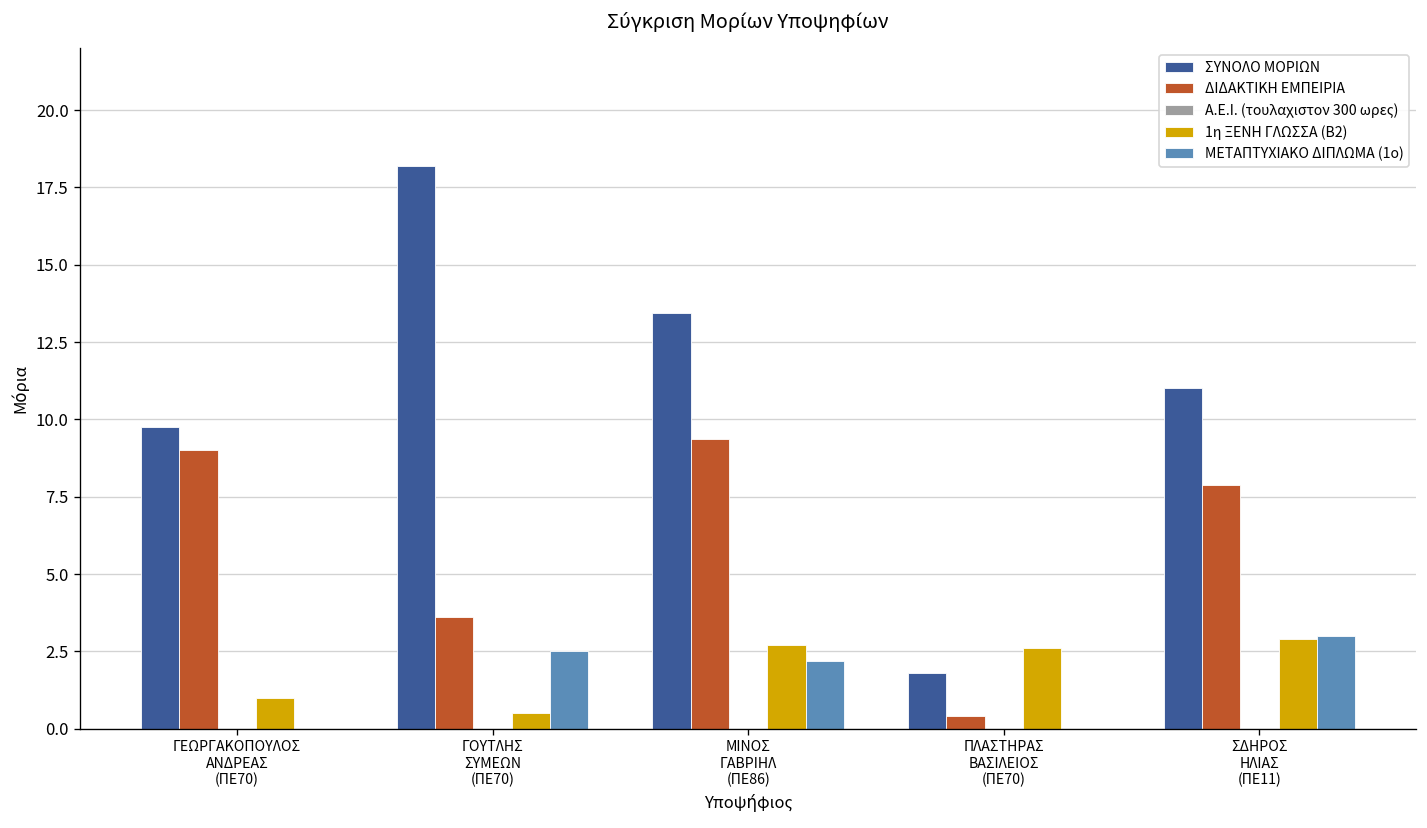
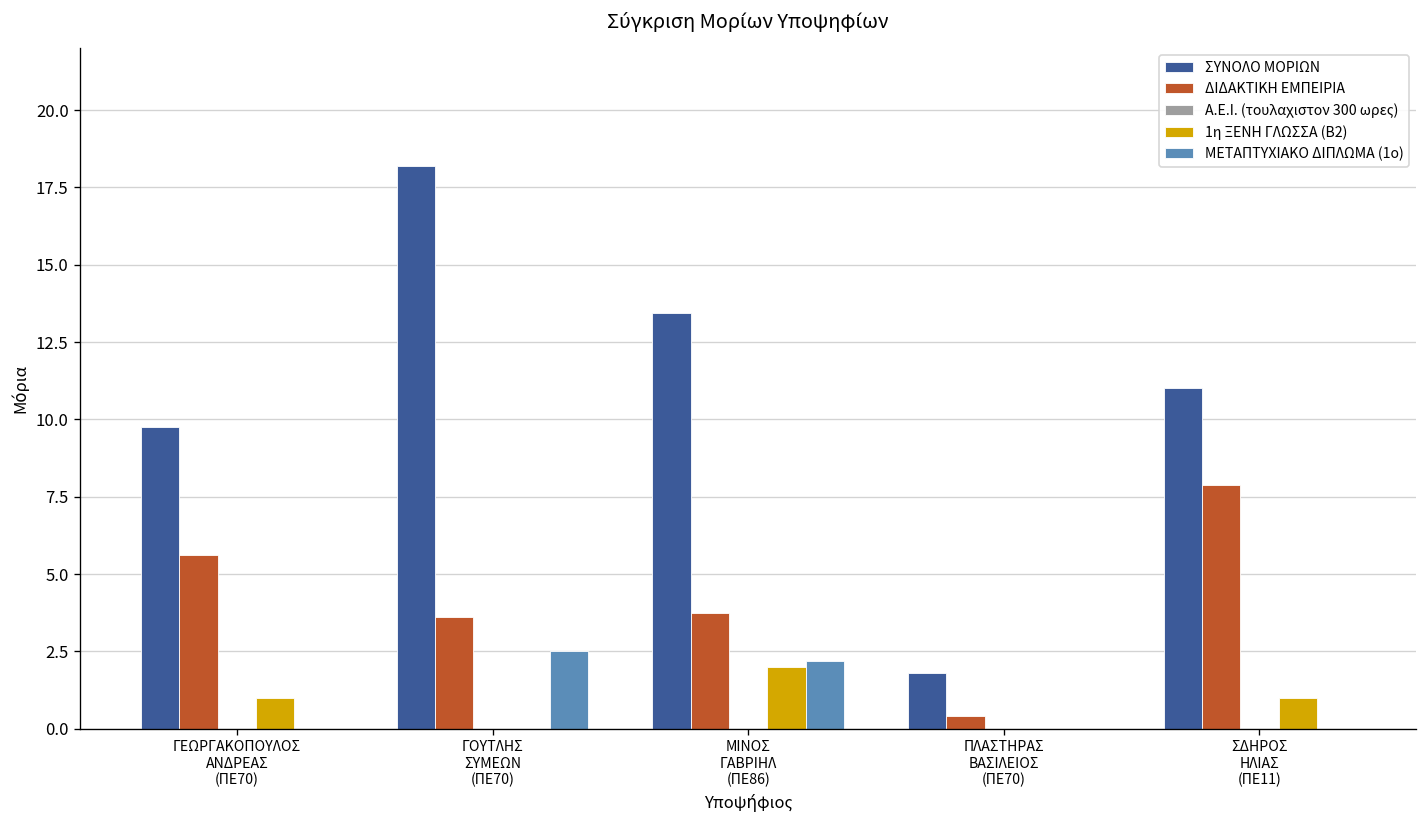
ΔΙΔΑΚΤΙΚΗ ΕΜΠΕΙΡΙΑ, ΓΕΩΡΓΑΚΟΠΟΥΛΟΣ ΑΝΔΡΕΑΣ (ΠΕ70): 9.0 -> 5.6
1η ΞΕΝΗ ΓΛΩΣΣΑ (Β2), ΓΟΥΤΛΗΣ ΣΥΜΕΩΝ (ΠΕ70): 0.5 -> 0.0
ΔΙΔΑΚΤΙΚΗ ΕΜΠΕΙΡΙΑ, ΜΙΝΟΣ ΓΑΒΡΙΗΛ (ΠΕ86): 9.4 -> 3.8
1η ΞΕΝΗ ΓΛΩΣΣΑ (Β2), ΜΙΝΟΣ ΓΑΒΡΙΗΛ (ΠΕ86): 2.7 -> 2.0
1η ΞΕΝΗ ΓΛΩΣΣΑ (Β2), ΠΛΑΣΤΗΡΑΣ ΒΑΣΙΛΕΙΟΣ (ΠΕ70): 2.6 -> 0.0
1η ΞΕΝΗ ΓΛΩΣΣΑ (Β2), ΣΔΗΡΟΣ ΗΛΙΑΣ (ΠΕ11): 2.9 -> 1.0
ΜΕΤΑΠΤΥΧΙΑΚΟ ΔΙΠΛΩΜΑ (1ο), ΣΔΗΡΟΣ ΗΛΙΑΣ (ΠΕ11): 3 -> 0
